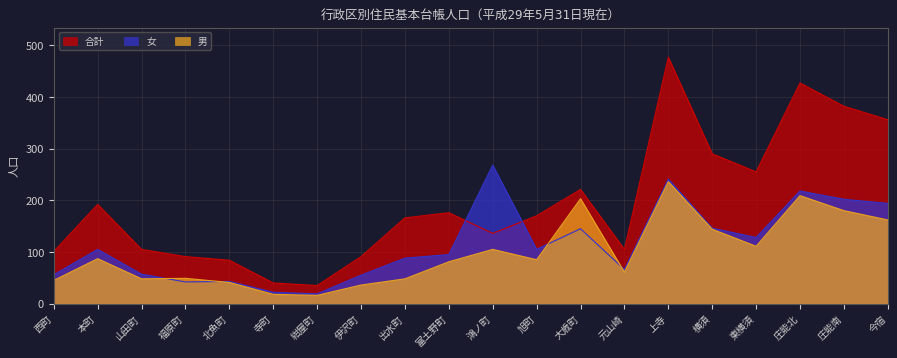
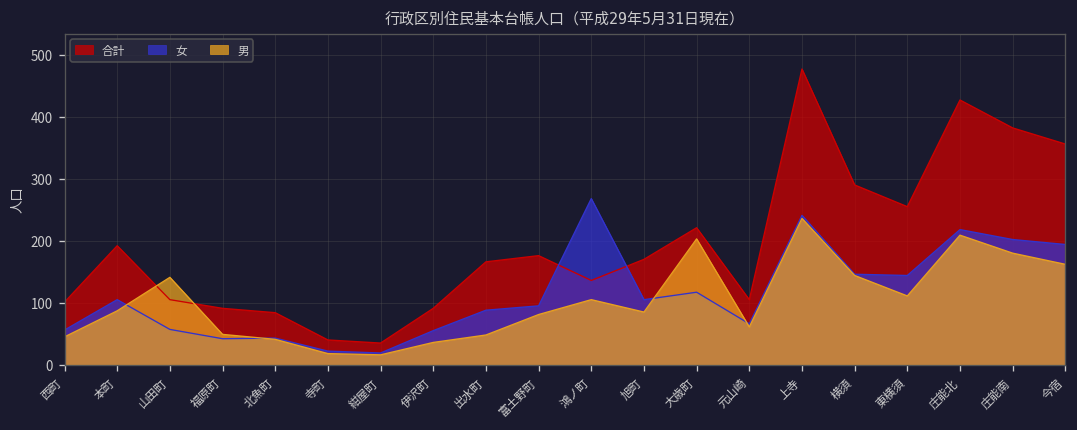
男, 山田町: 50 -> 140
女, 大歳町: 150 -> 120
女, 東横須: 130 -> 140
